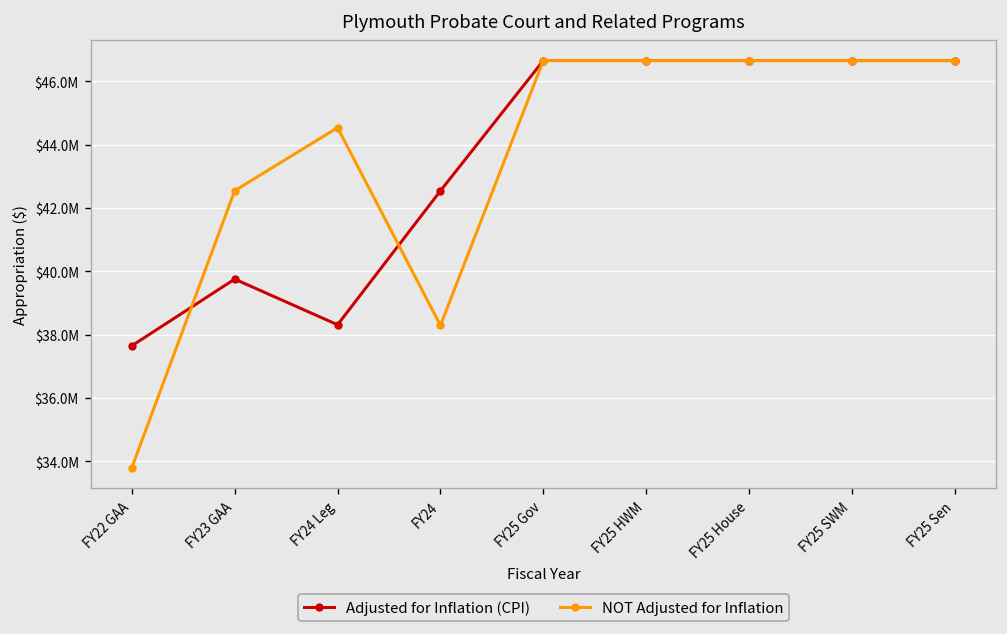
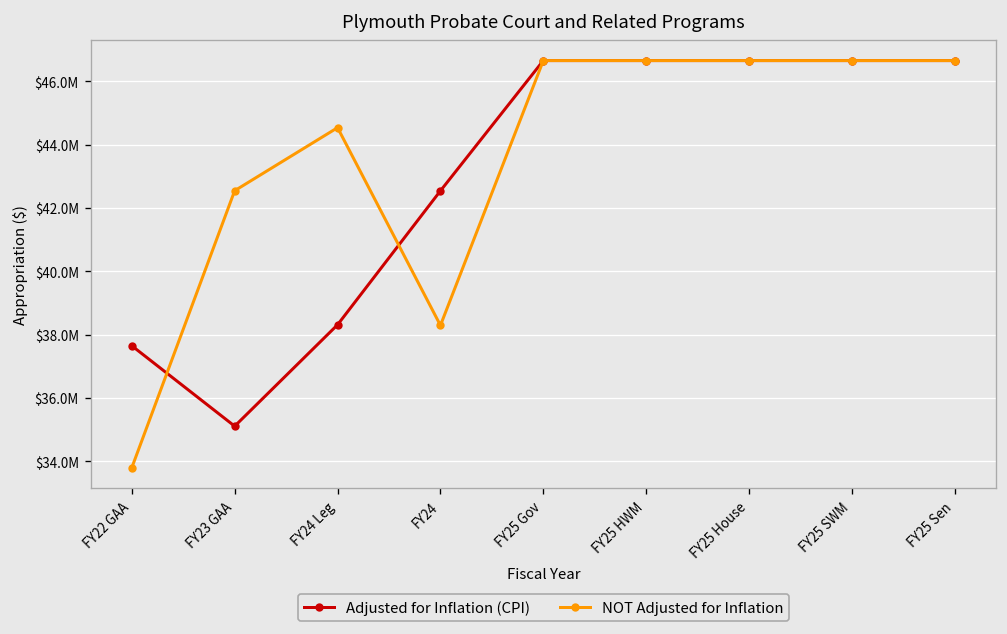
Adjusted for Inflation (CPI), FY23 GAA: $39800000 -> $35100000
